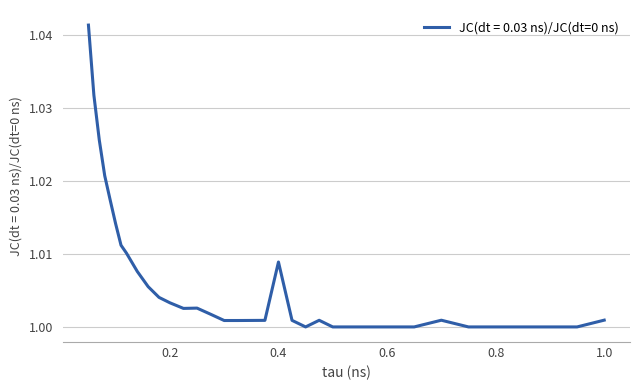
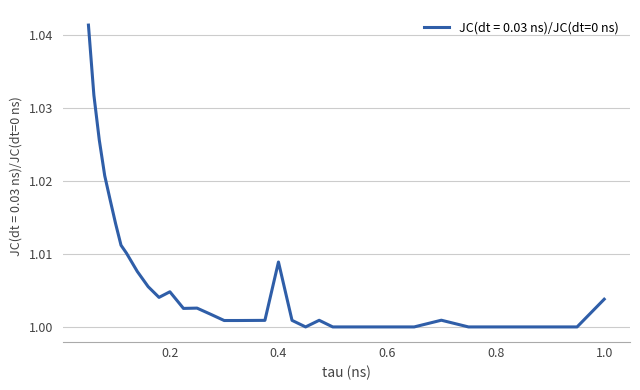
0.2: 1.003 -> 1.005
1.0: 1.001 -> 1.004
